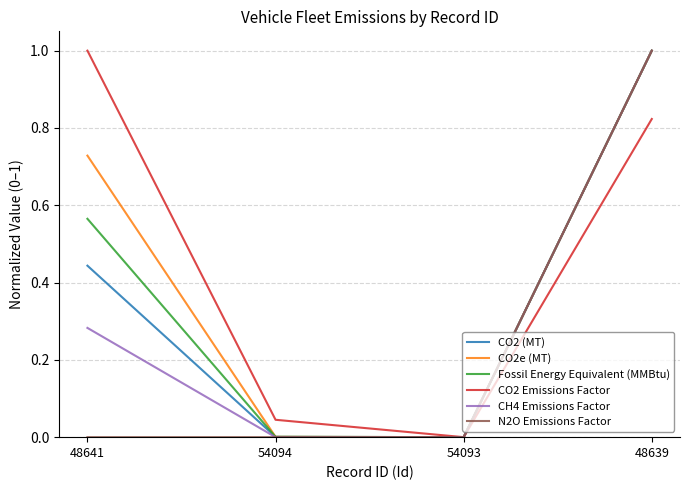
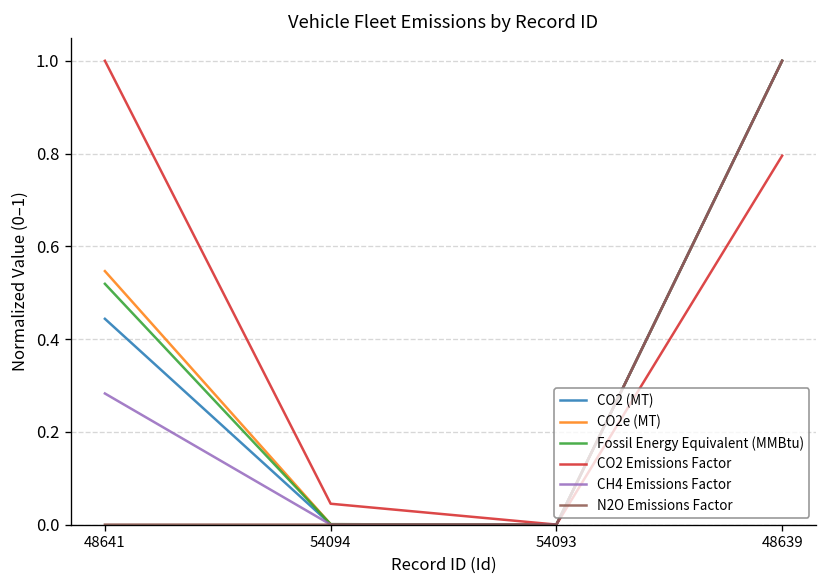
CO2e (MT), 48641: 0.73 -> 0.55
Fossil Energy Equivalent (MMBtu), 48641: 0.56 -> 0.52
CO2 Emissions Factor, 48639: 0.82 -> 0.80
